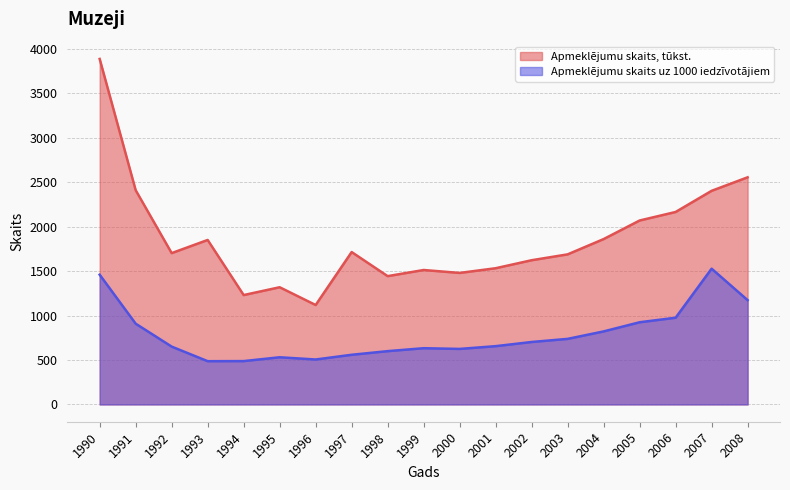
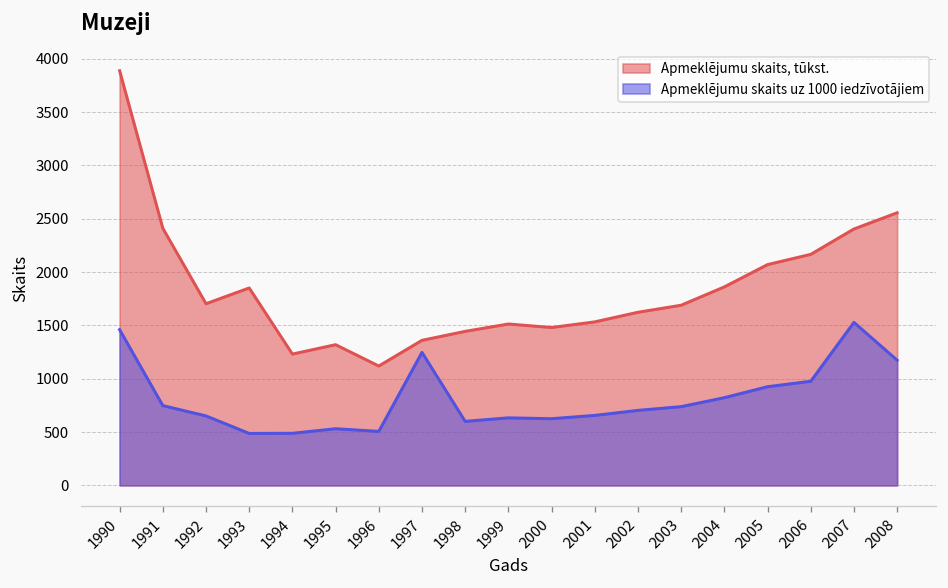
Apmeklējumu skaits uz 1000 iedzīvotājiem, 1991: 900 -> 700
Apmeklējumu skaits, tūkst., 1997: 1700 -> 1400
Apmeklējumu skaits uz 1000 iedzīvotājiem, 1997: 600 -> 1200
